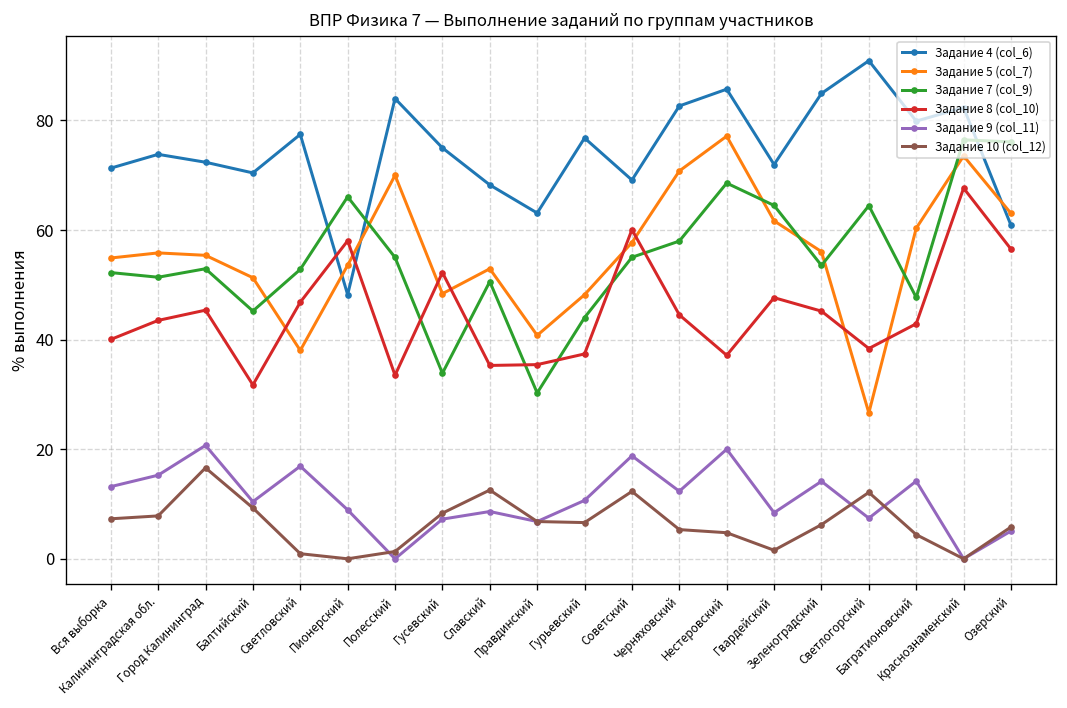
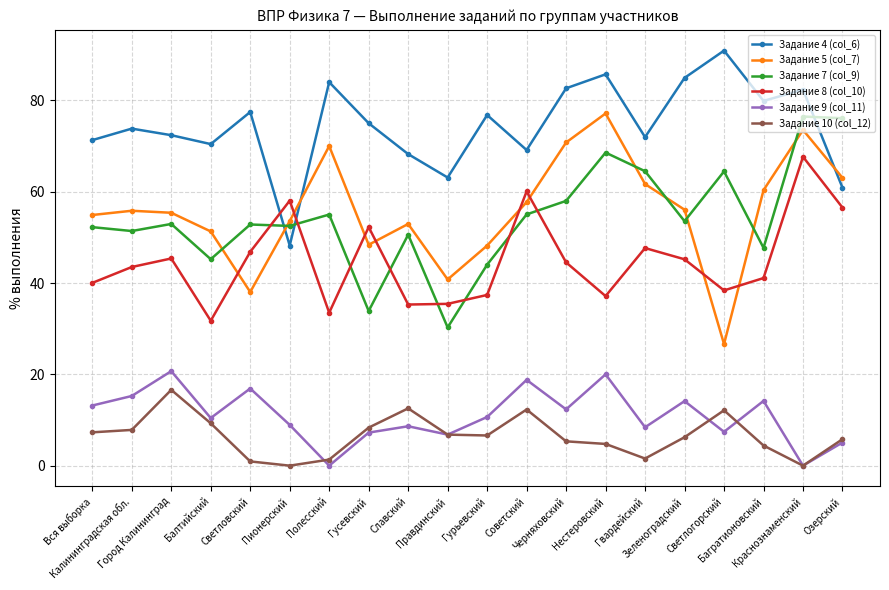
Задание 7 (col_9), Пионерский: 66 -> 53
Задание 8 (col_10), Багратионовский: 43 -> 41
